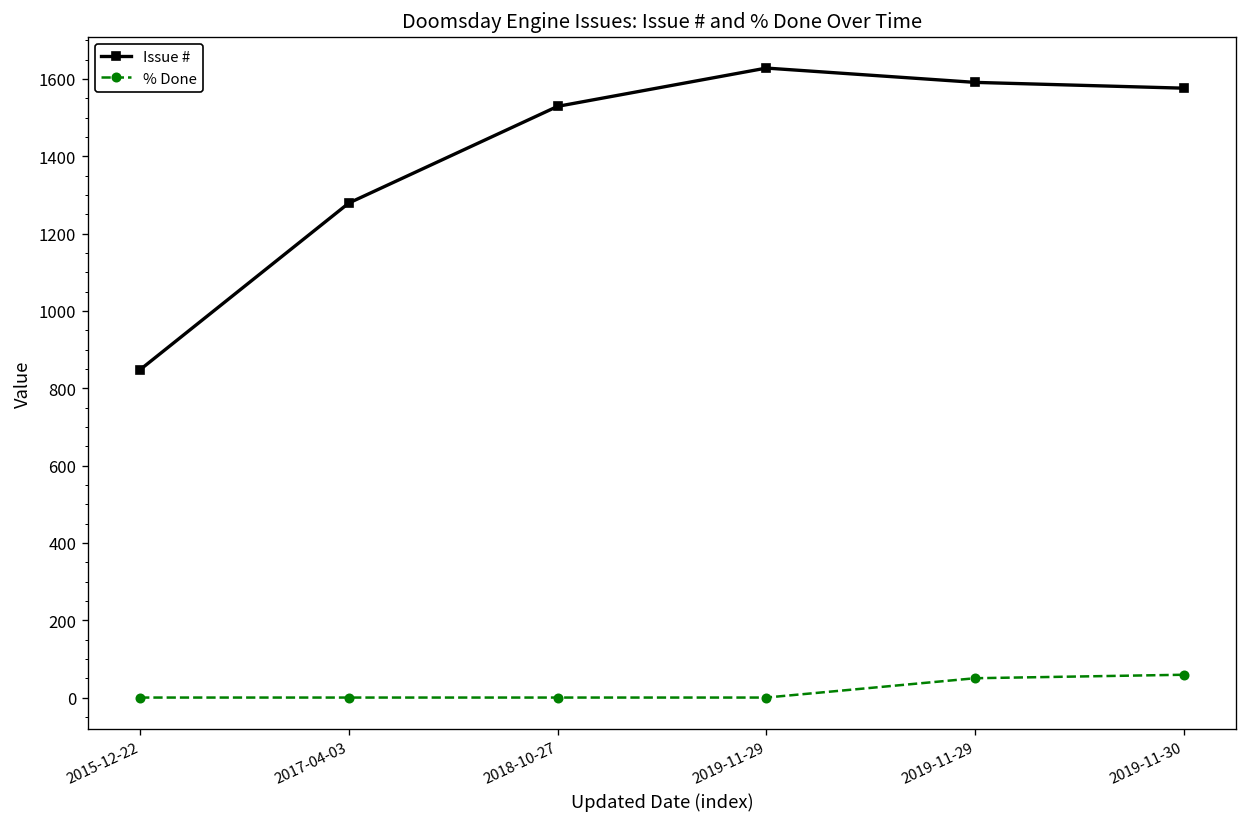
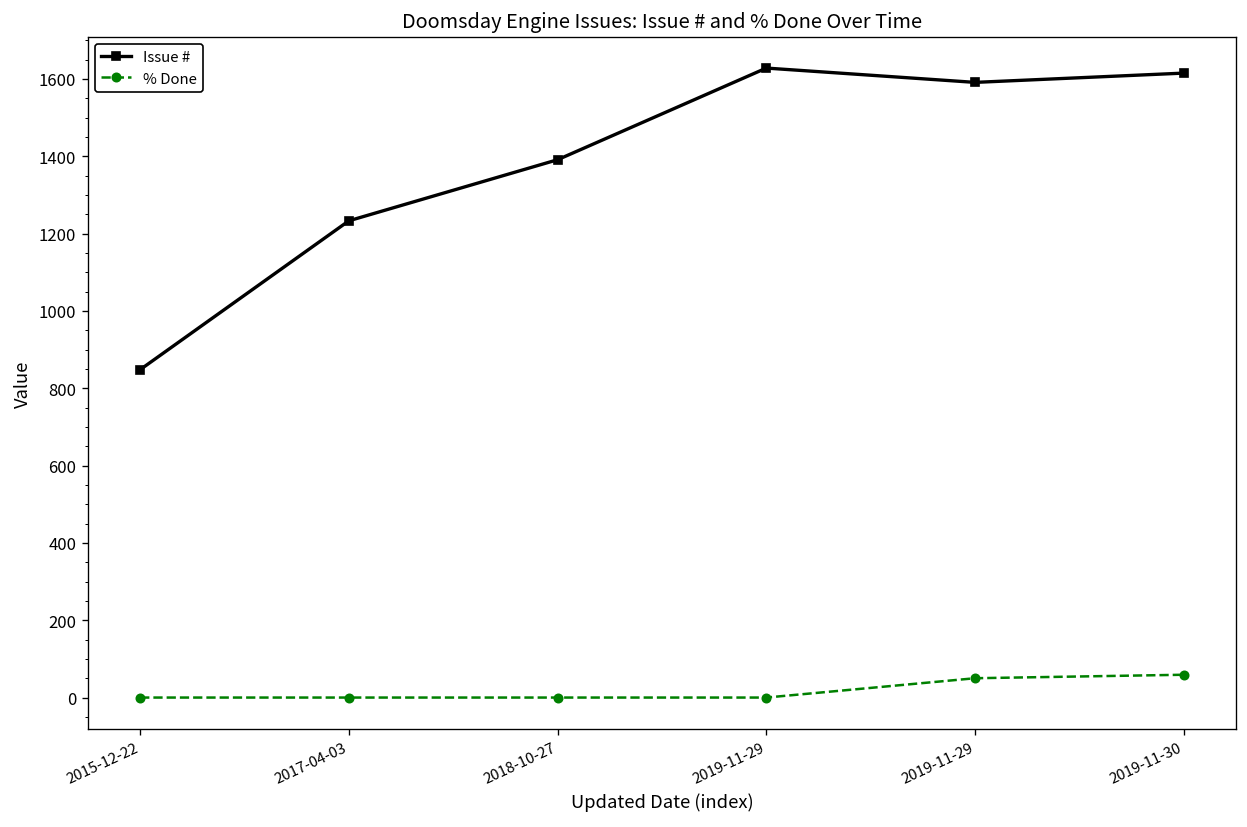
Issue #, 2017-04-03: 1280 -> 1230
Issue #, 2018-10-27: 1530 -> 1390
Issue #, 2019-11-30: 1580 -> 1620
